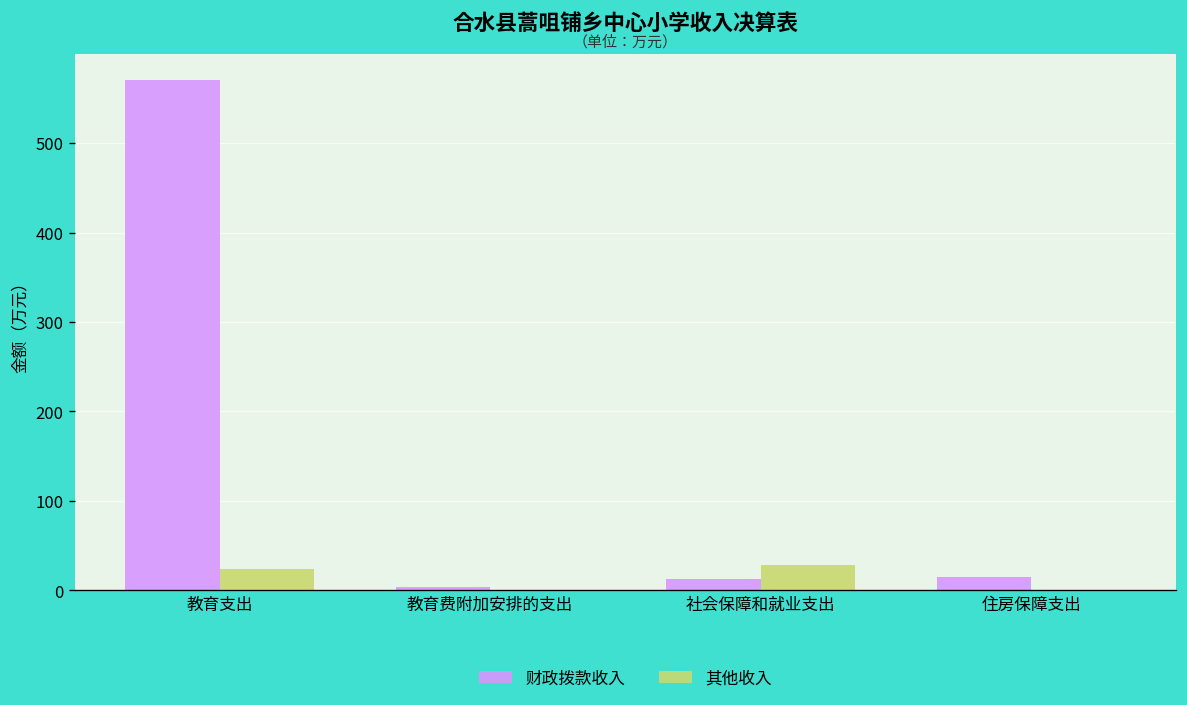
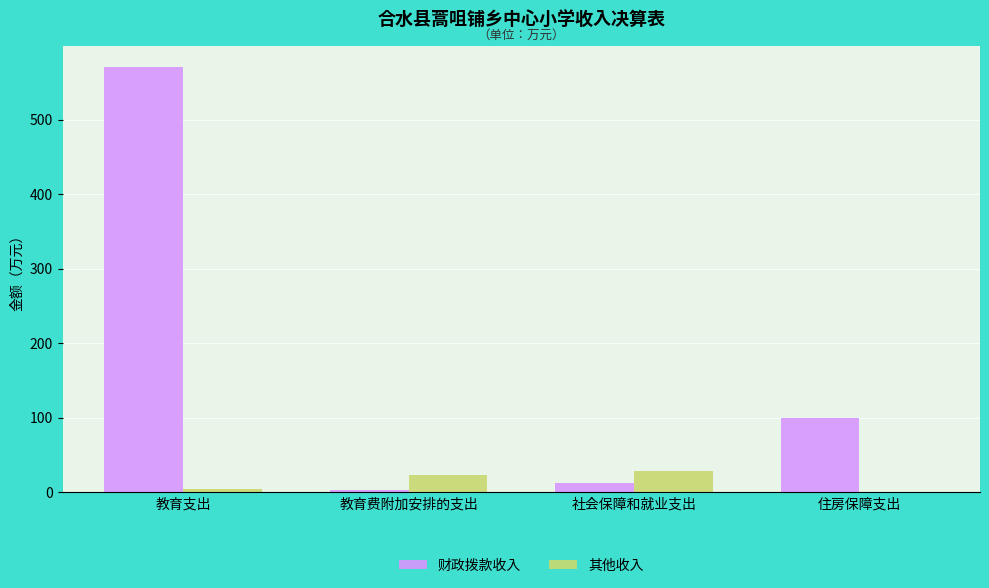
其他收入, 教育支出: 20 -> 0
其他收入, 教育费附加安排的支出: 0 -> 20
财政拨款收入, 住房保障支出: 20 -> 100
